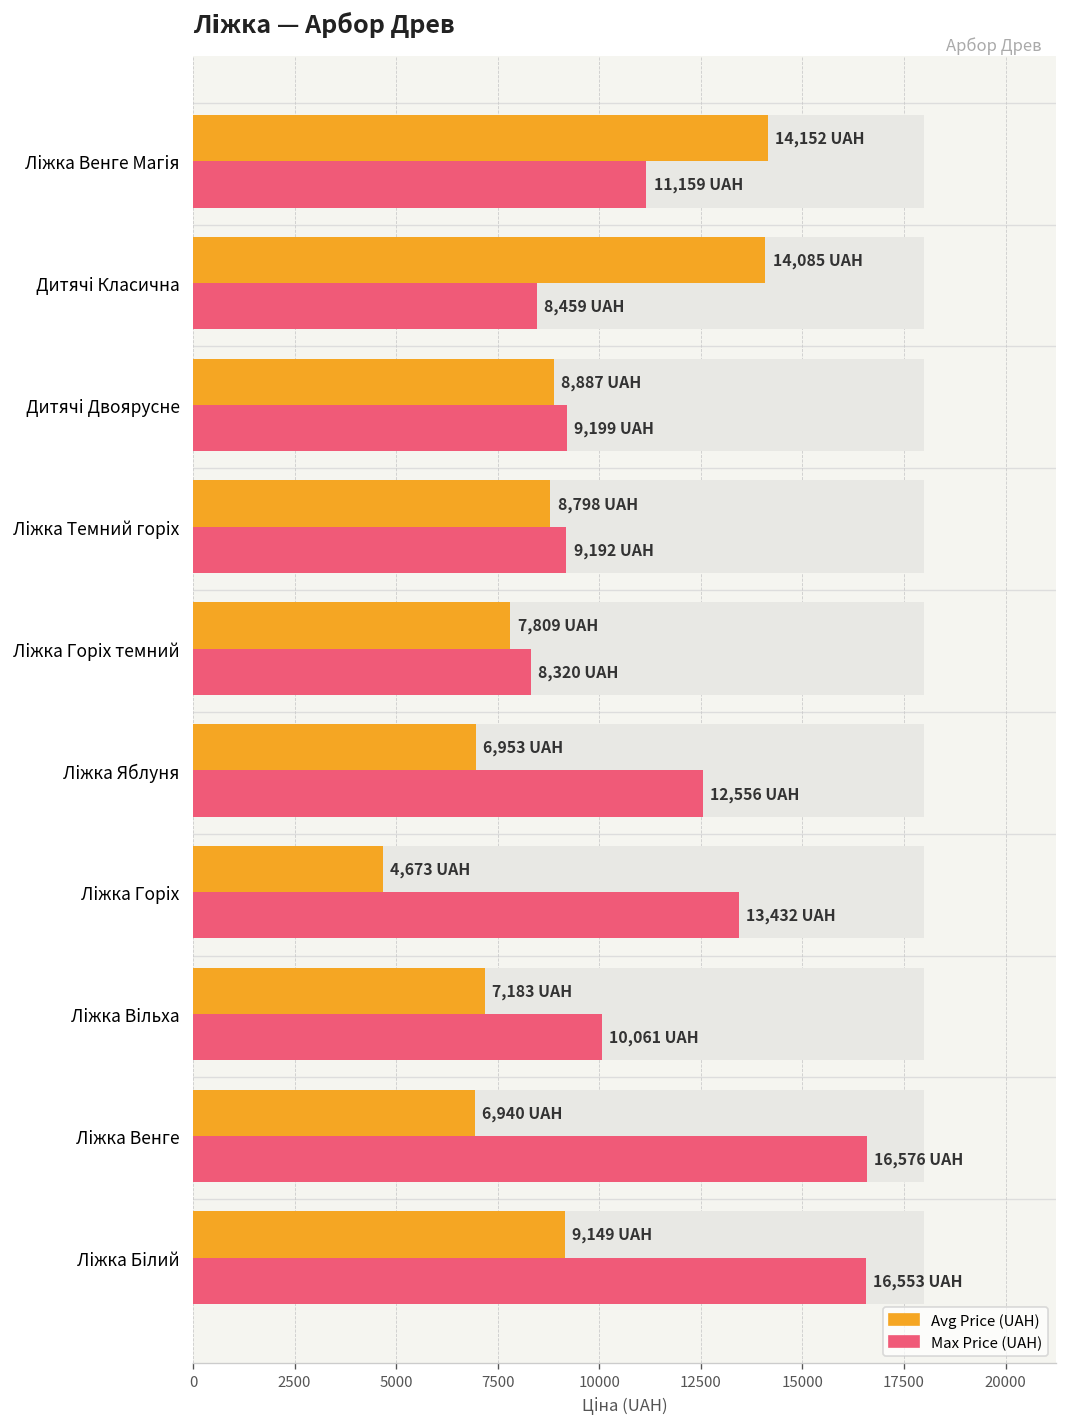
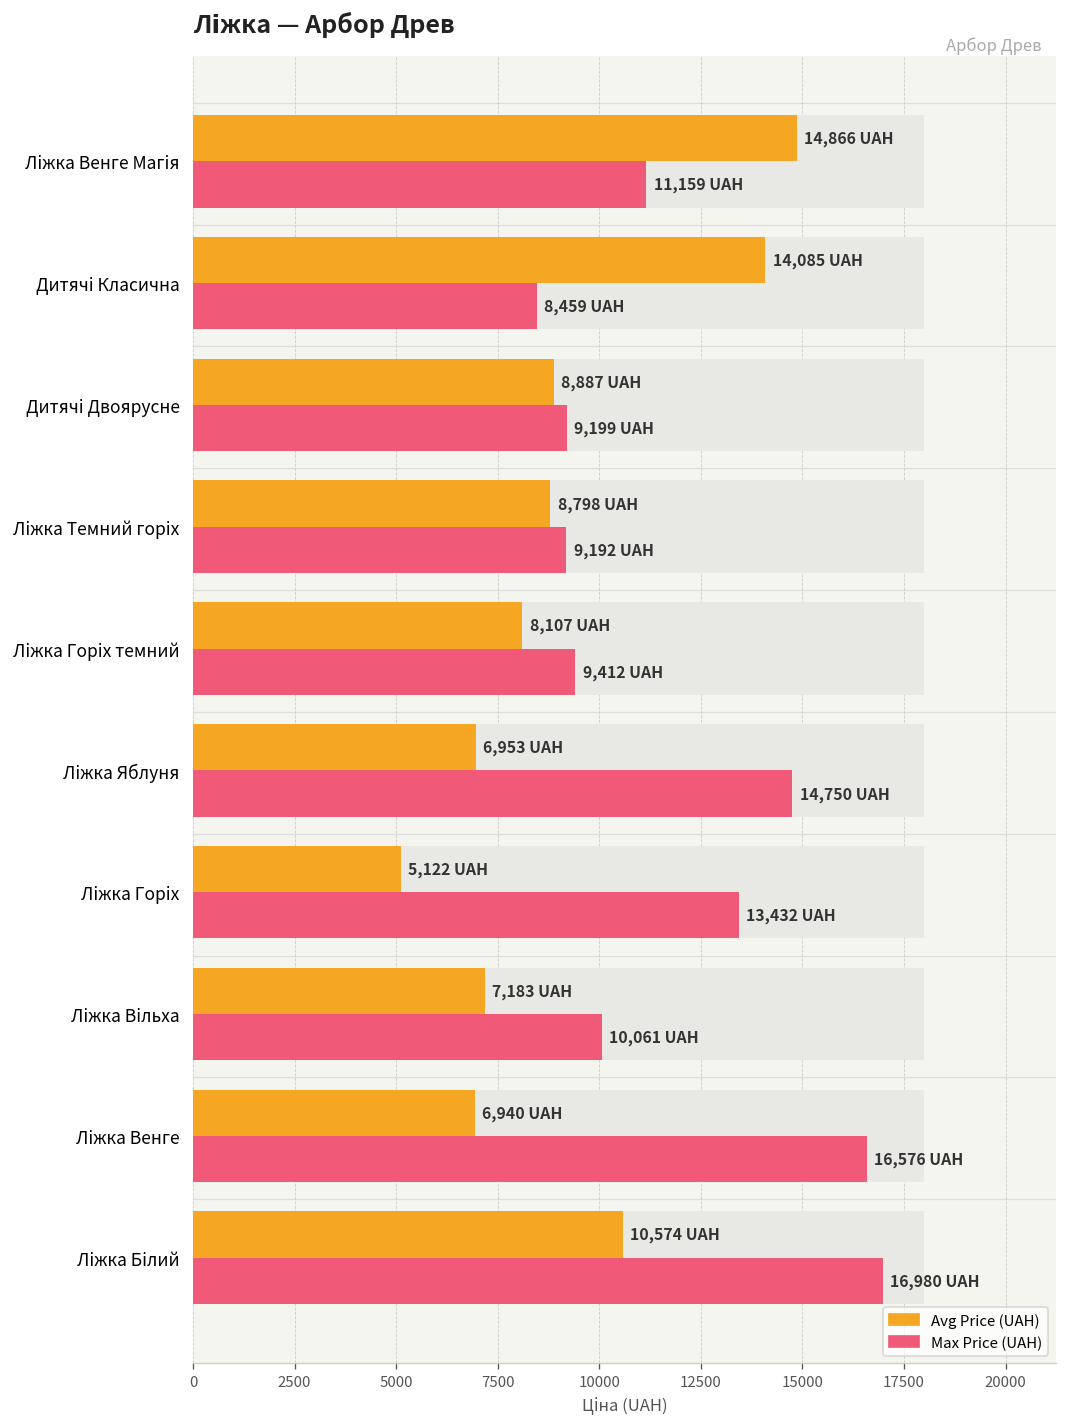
Avg Price (UAH), Ліжка Венге Магія: 14,152 -> 14,866
Avg Price (UAH), Ліжка Горіх темний: 7,809 -> 8,107
Max Price (UAH), Ліжка Горіх темний: 8,320 -> 9,412
Max Price (UAH), Ліжка Яблуня: 12,556 -> 14,750
Avg Price (UAH), Ліжка Горіх: 4,673 -> 5,122
Avg Price (UAH), Ліжка Білий: 9,149 -> 10,574
Max Price (UAH), Ліжка Білий: 16,553 -> 16,980
